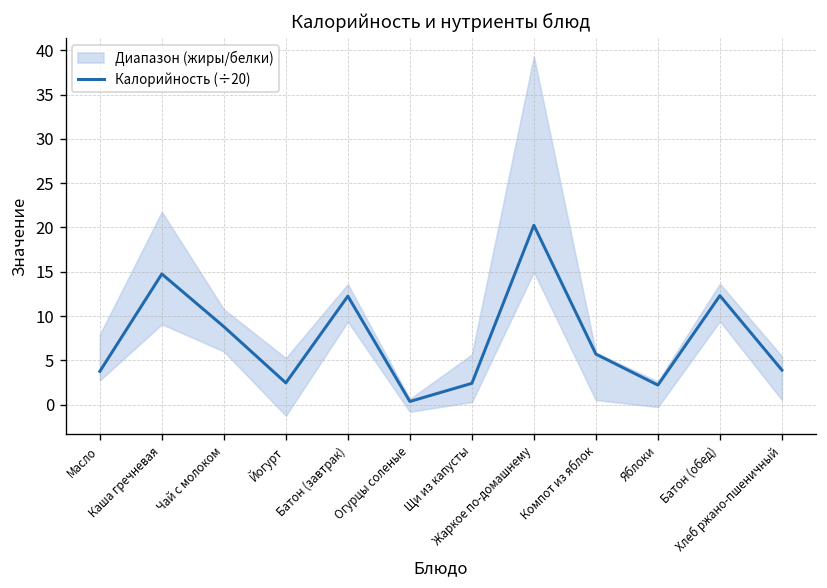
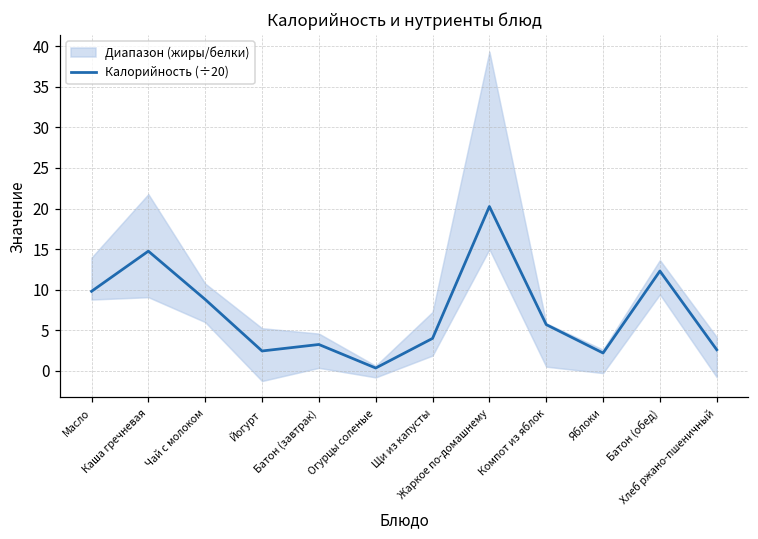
Калорийность (÷20), Масло: 4 -> 10
Калорийность (÷20), Батон (завтрак): 12 -> 3
Калорийность (÷20), Щи из капусты: 2 -> 4
Калорийность (÷20), Хлеб ржано-пшеничный: 4 -> 3
